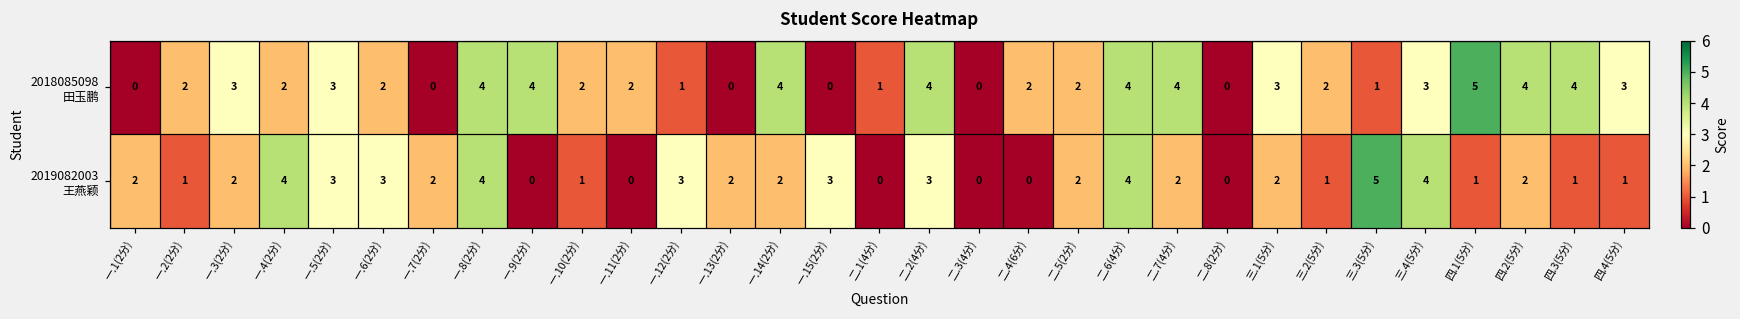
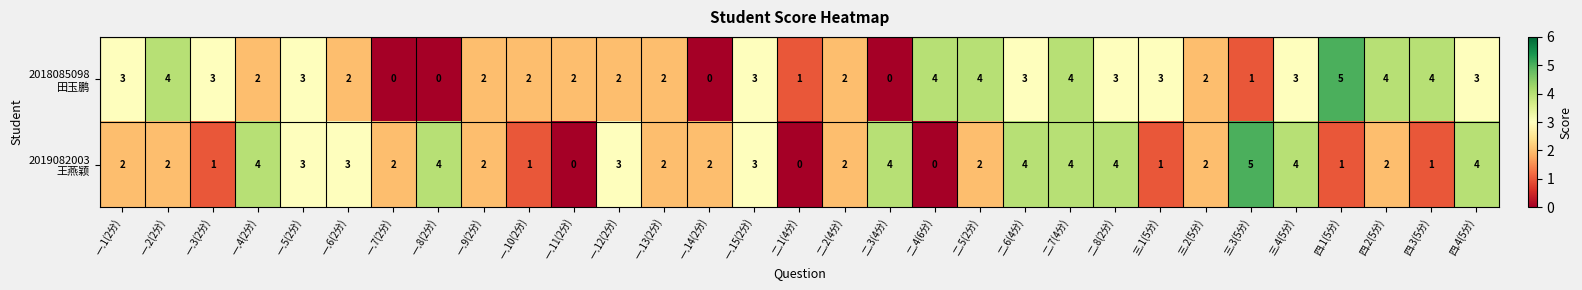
2018085098 田玉鹏, 一.1(2分): 0 -> 3
2018085098 田玉鹏, 一.2(2分): 2 -> 4
2018085098 田玉鹏, 一.8(2分): 4 -> 0
2018085098 田玉鹏, 一.9(2分): 4 -> 2
2018085098 田玉鹏, 一.12(2分): 1 -> 2
2018085098 田玉鹏, 一.13(2分): 0 -> 2
2018085098 田玉鹏, 一.14(2分): 4 -> 0
2018085098 田玉鹏, 一.15(2分): 0 -> 3
2018085098 田玉鹏, 二.2(4分): 4 -> 2
2018085098 田玉鹏, 二.4(6分): 2 -> 4
2018085098 田玉鹏, 二.5(2分): 2 -> 4
2018085098 田玉鹏, 二.6(4分): 4 -> 3
2018085098 田玉鹏, 二.8(2分): 0 -> 3
2019082003 王燕颖, 一.2(2分): 1 -> 2
2019082003 王燕颖, 一.3(2分): 2 -> 1
2019082003 王燕颖, 一.9(2分): 0 -> 2
2019082003 王燕颖, 二.2(4分): 3 -> 2
2019082003 王燕颖, 二.3(4分): 0 -> 4
2019082003 王燕颖, 二.7(4分): 2 -> 4
2019082003 王燕颖, 二.8(2分): 0 -> 4
2019082003 王燕颖, 三.1(5分): 2 -> 1
2019082003 王燕颖, 三.2(5分): 1 -> 2
2019082003 王燕颖, 四.4(5分): 1 -> 4
